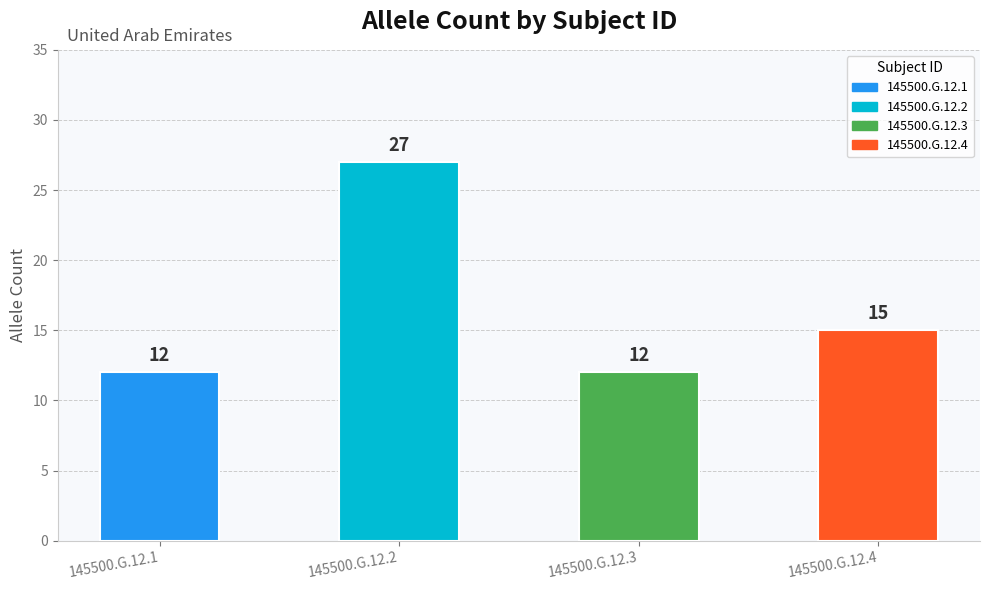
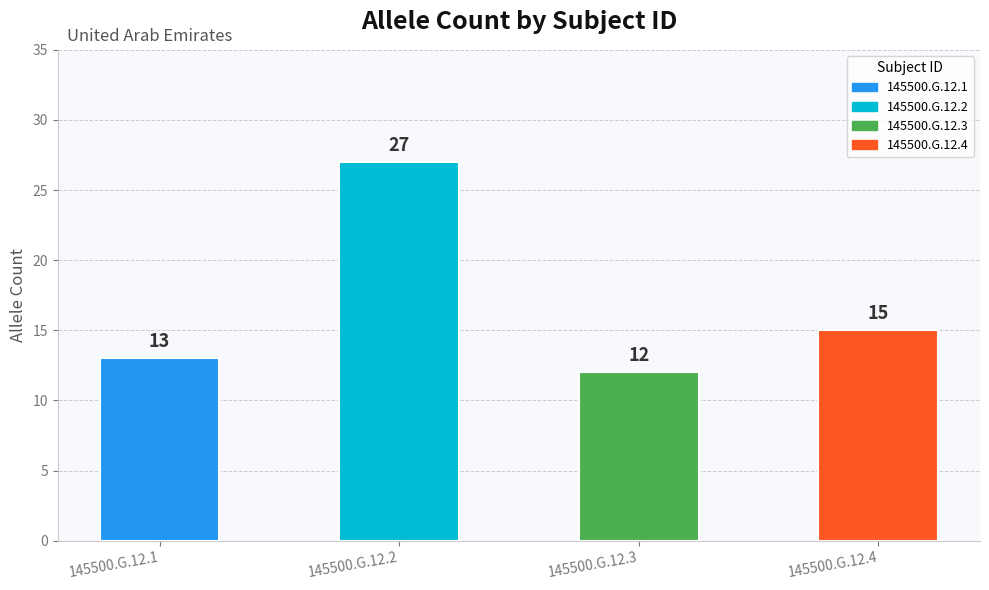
145500.G.12.1: 12 -> 13
